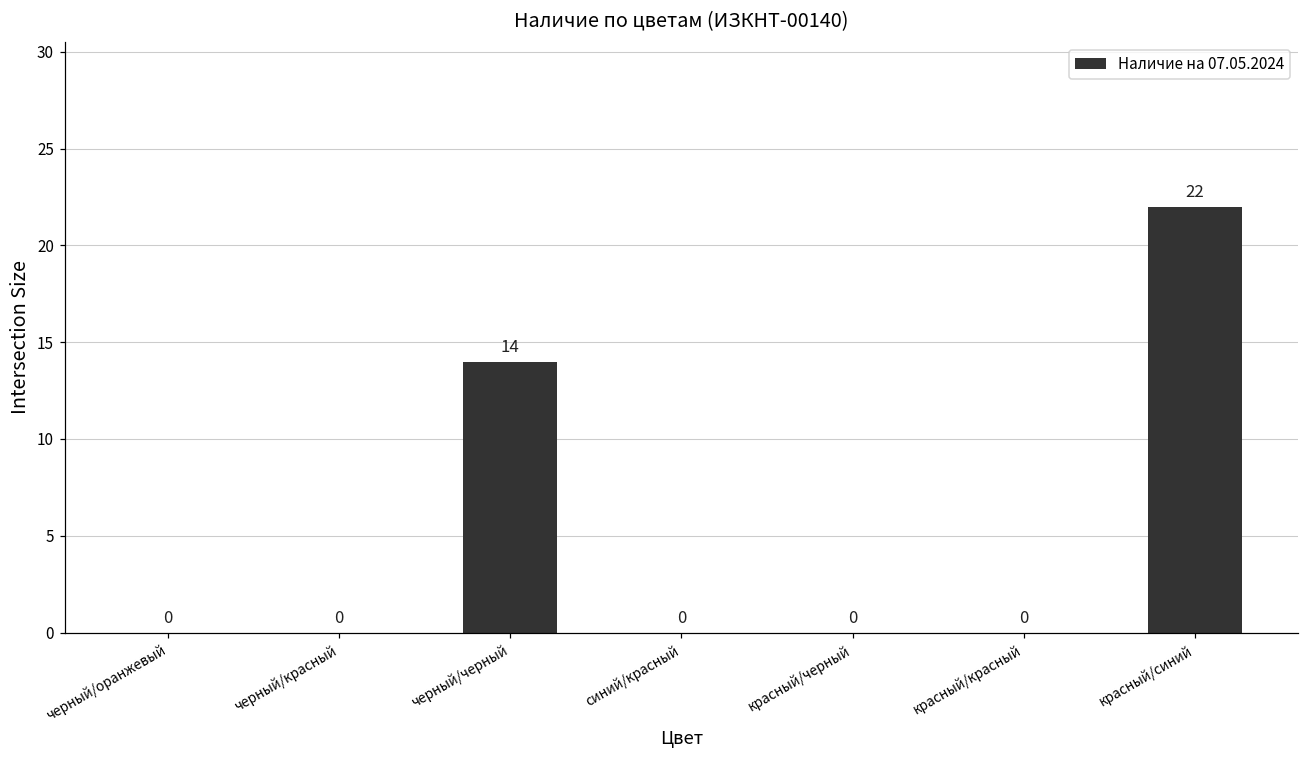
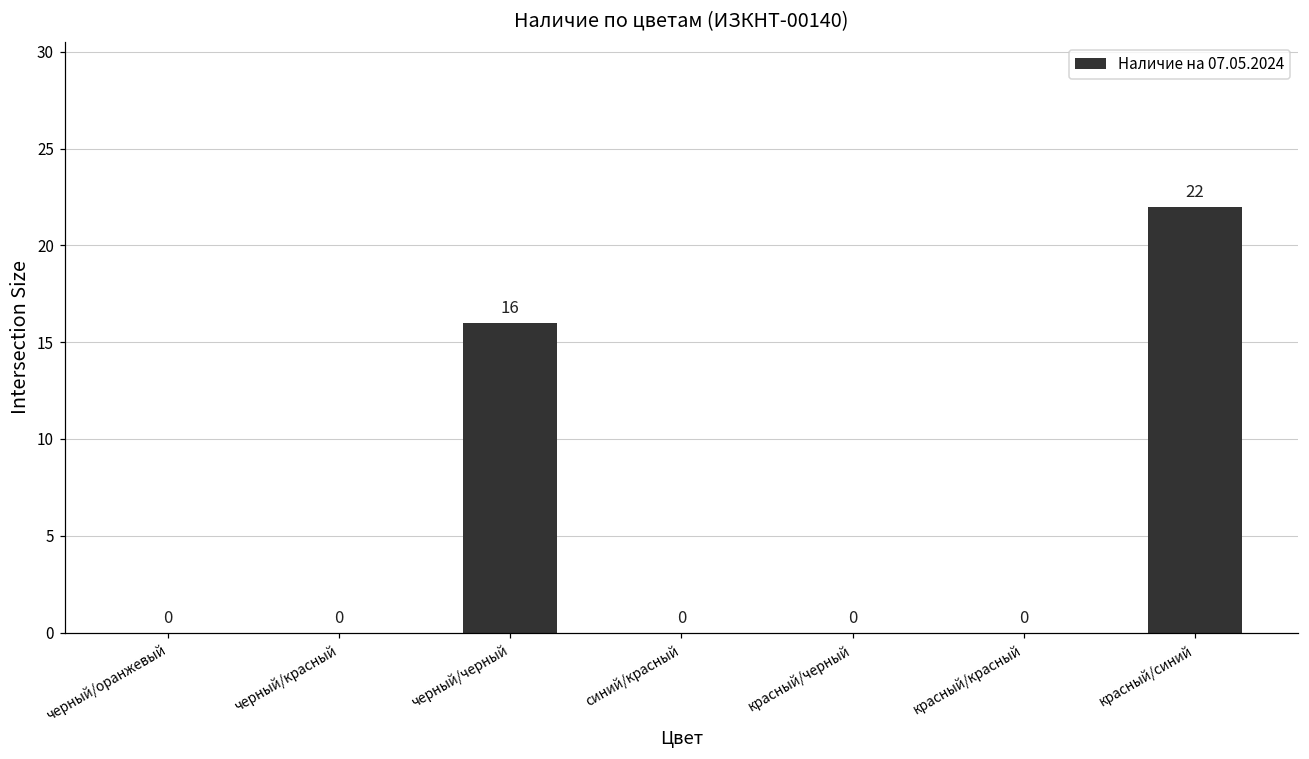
черный/черный: 14 -> 16
